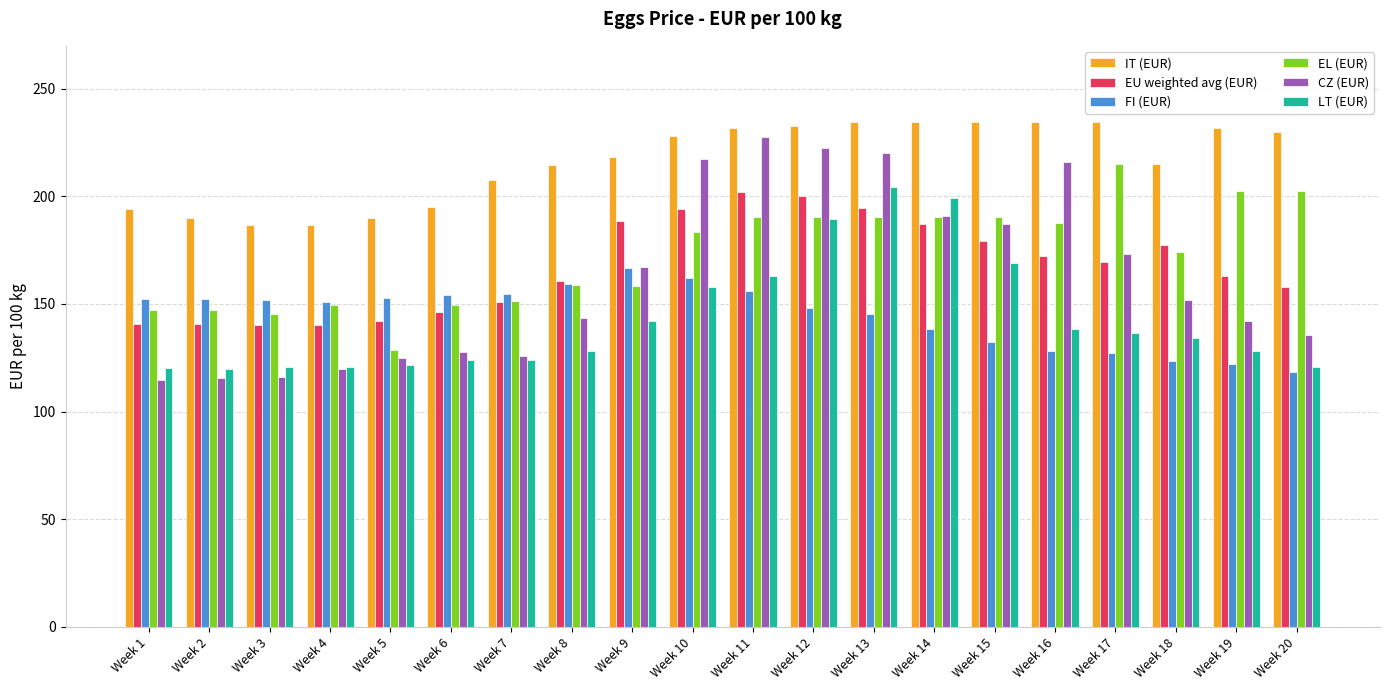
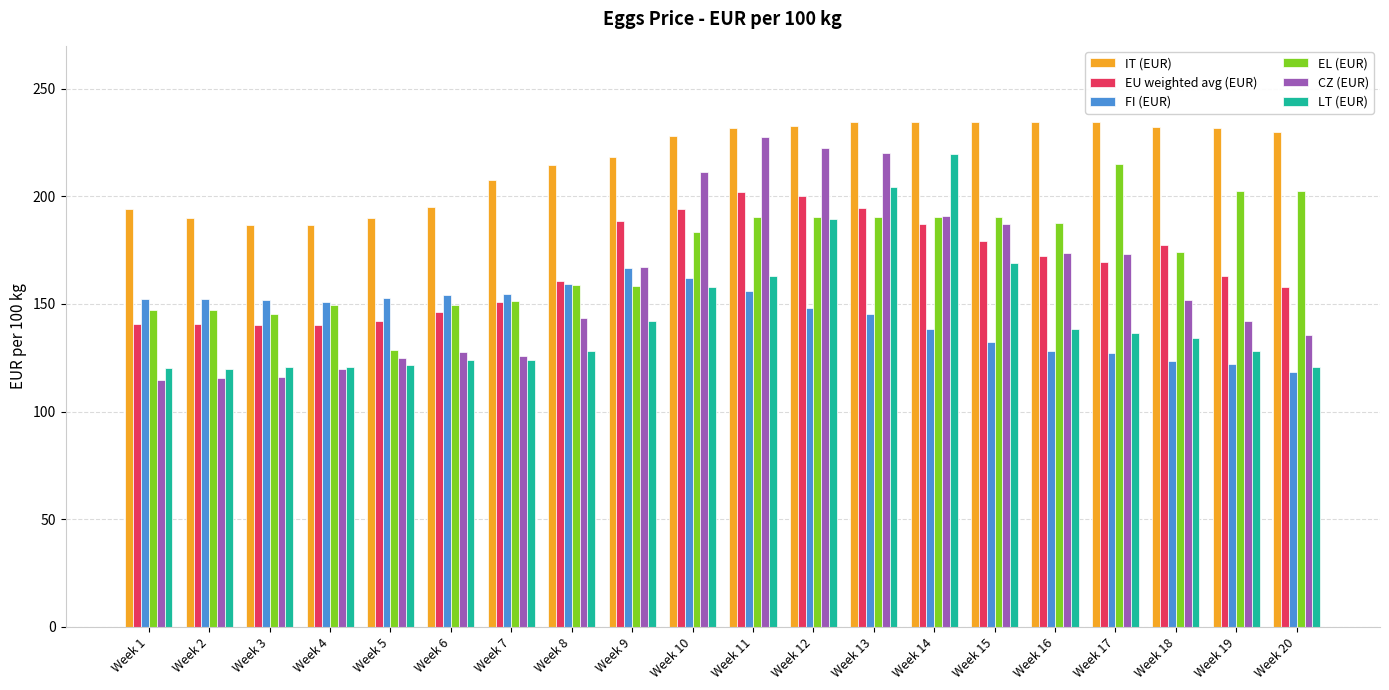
CZ (EUR), Week 10: 217 -> 211
LT (EUR), Week 14: 199 -> 220
CZ (EUR), Week 16: 216 -> 174
IT (EUR), Week 18: 215 -> 232
